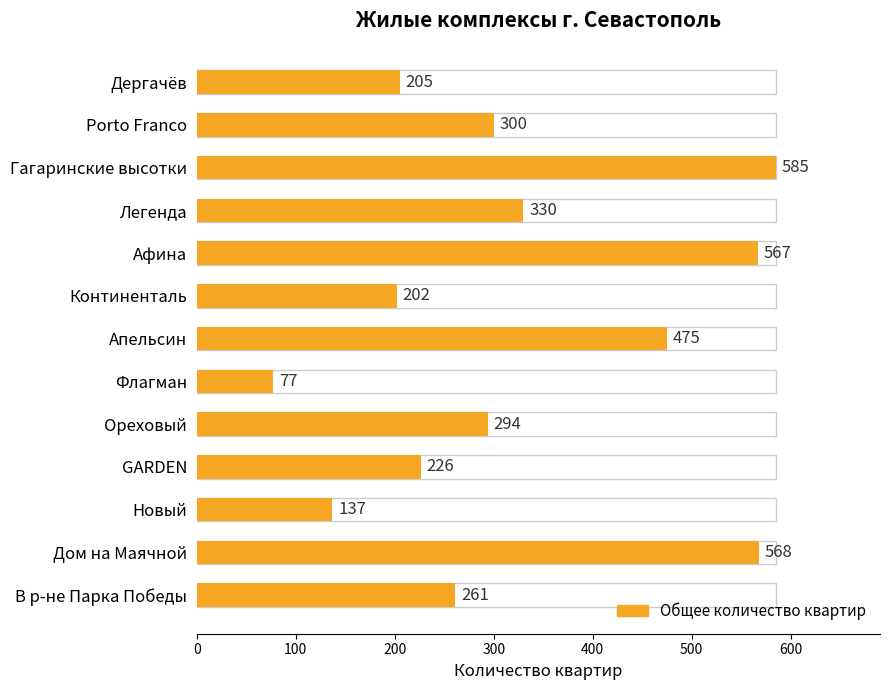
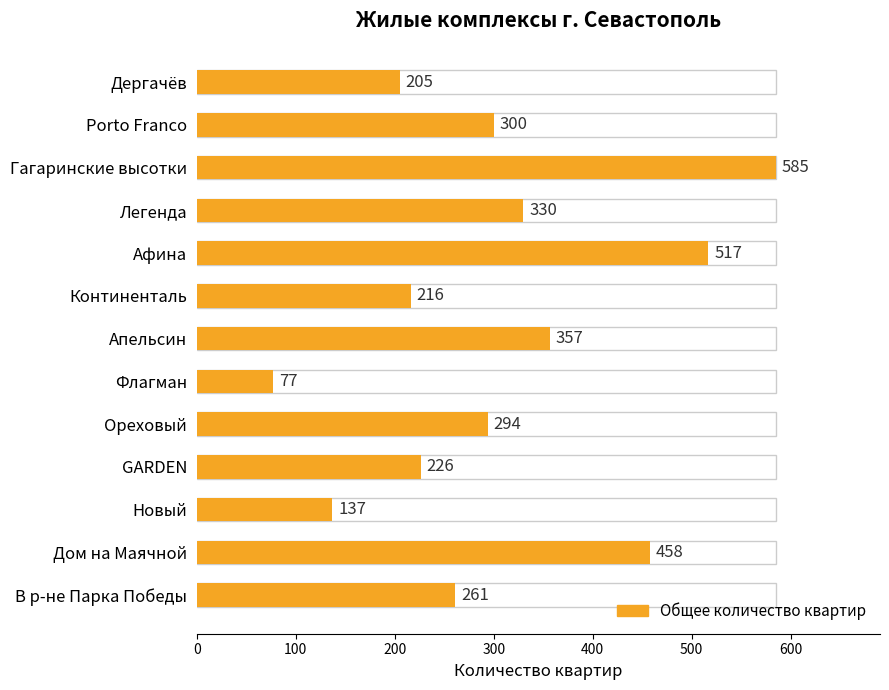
Общее количество квартир, Афина: 567 -> 517
Общее количество квартир, Континенталь: 202 -> 216
Общее количество квартир, Апельсин: 475 -> 357
Общее количество квартир, Дом на Маячной: 568 -> 458
